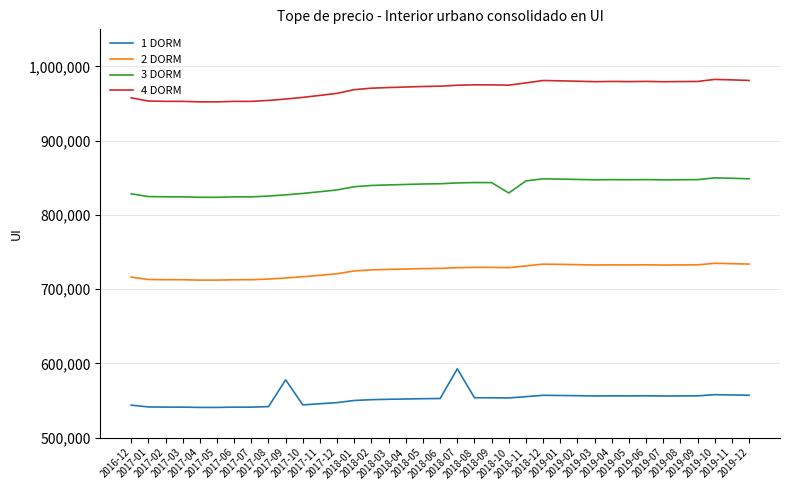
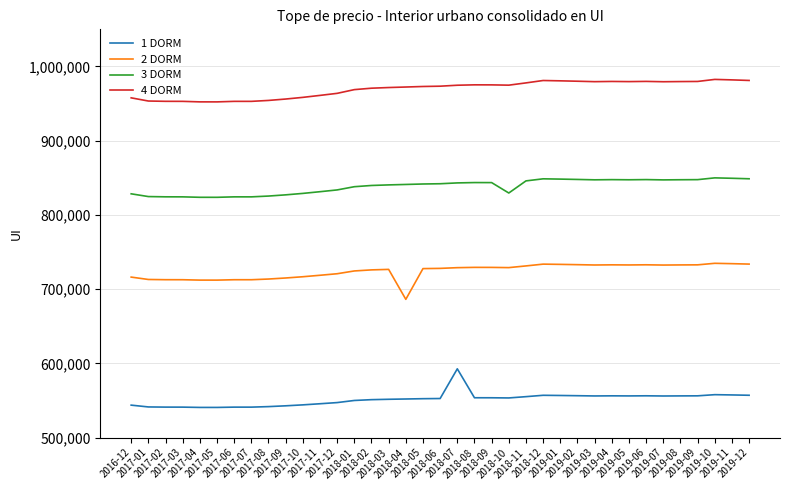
1 DORM, 2017-09: 580,000 -> 540,000
2 DORM, 2018-04: 730,000 -> 690,000
